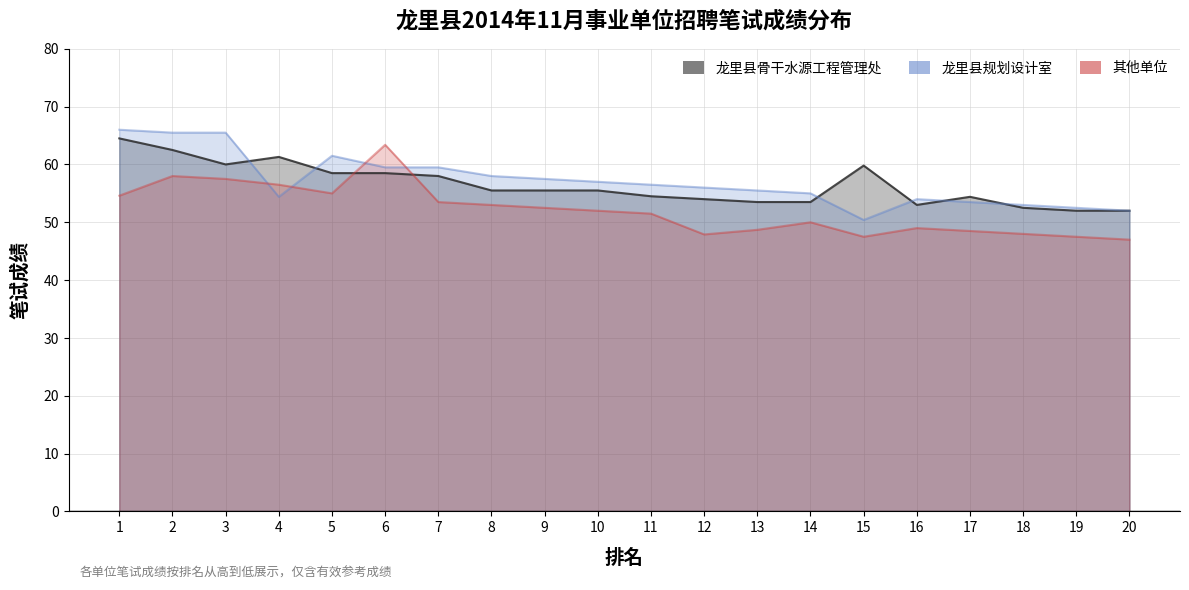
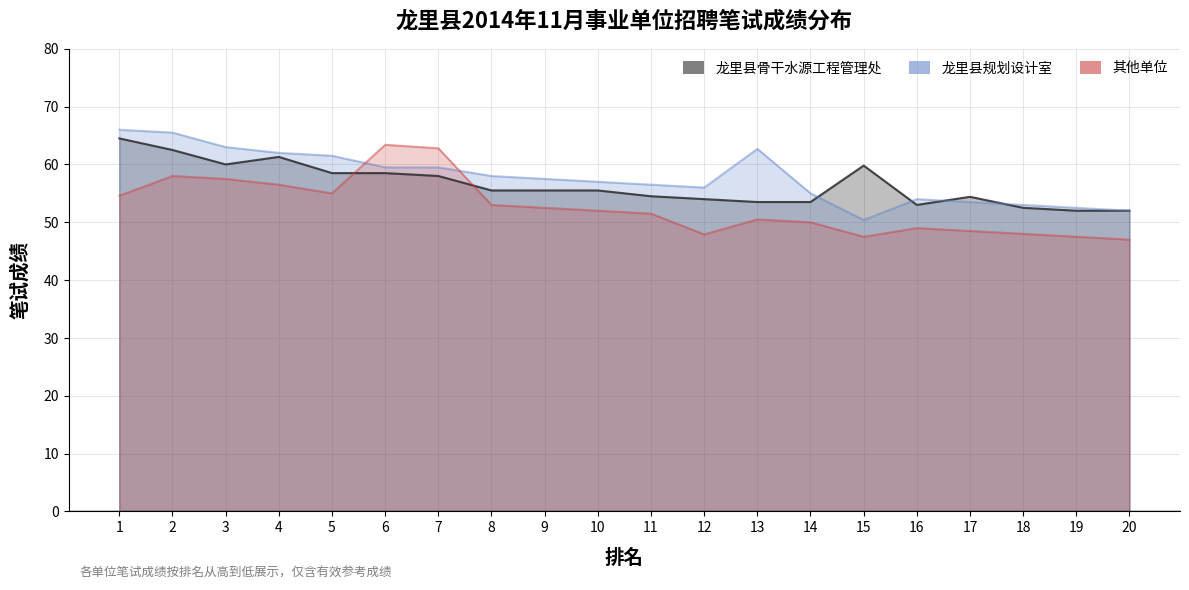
龙里县规划设计室, 3: 66 -> 63
龙里县规划设计室, 4: 54 -> 62
其他单位, 7: 54 -> 63
龙里县规划设计室, 13: 56 -> 63
其他单位, 13: 49 -> 51
